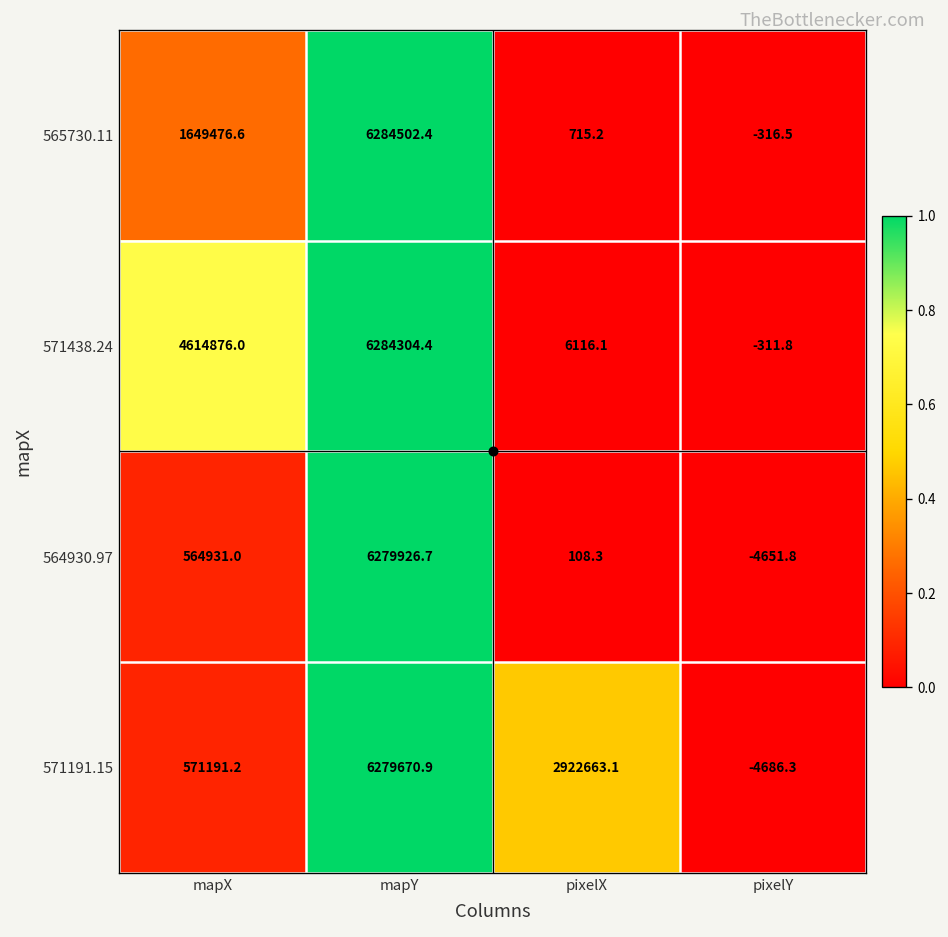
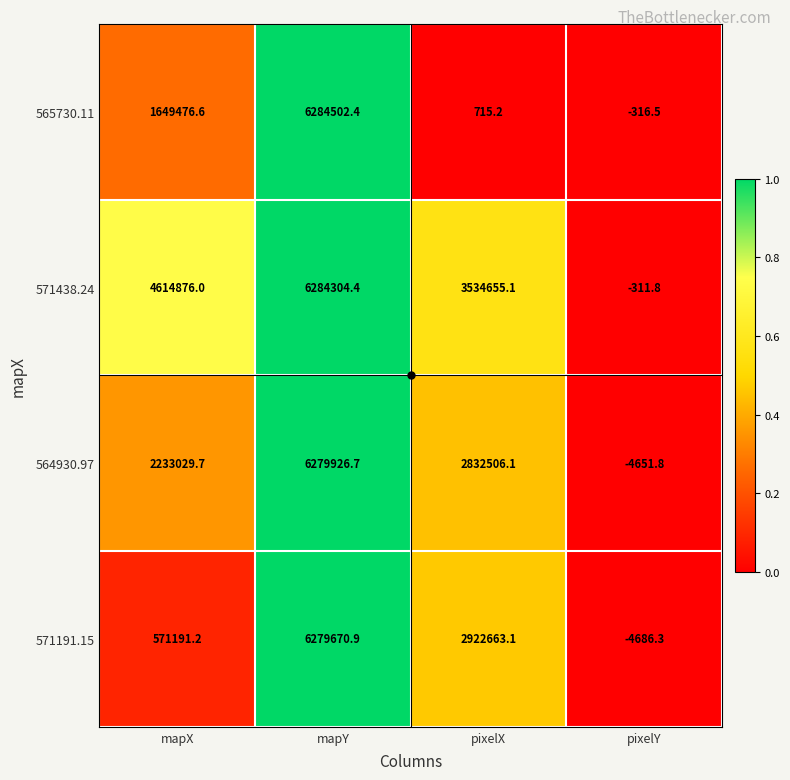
571438.24, pixelX: 6116.1 -> 3534655.1
564930.97, mapX: 564931.0 -> 2233029.7
564930.97, pixelX: 108.3 -> 2832506.1
